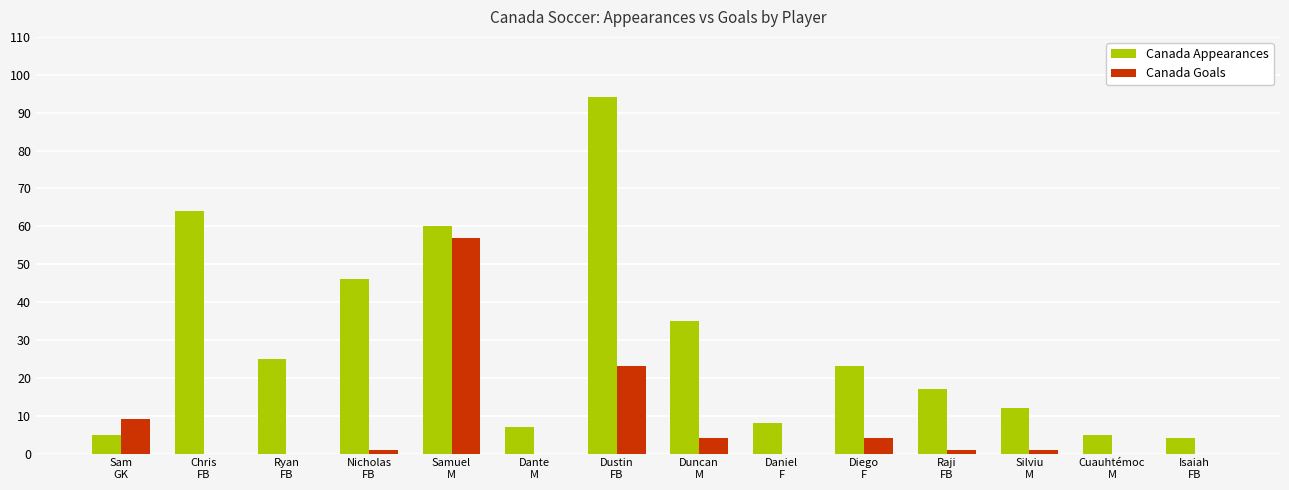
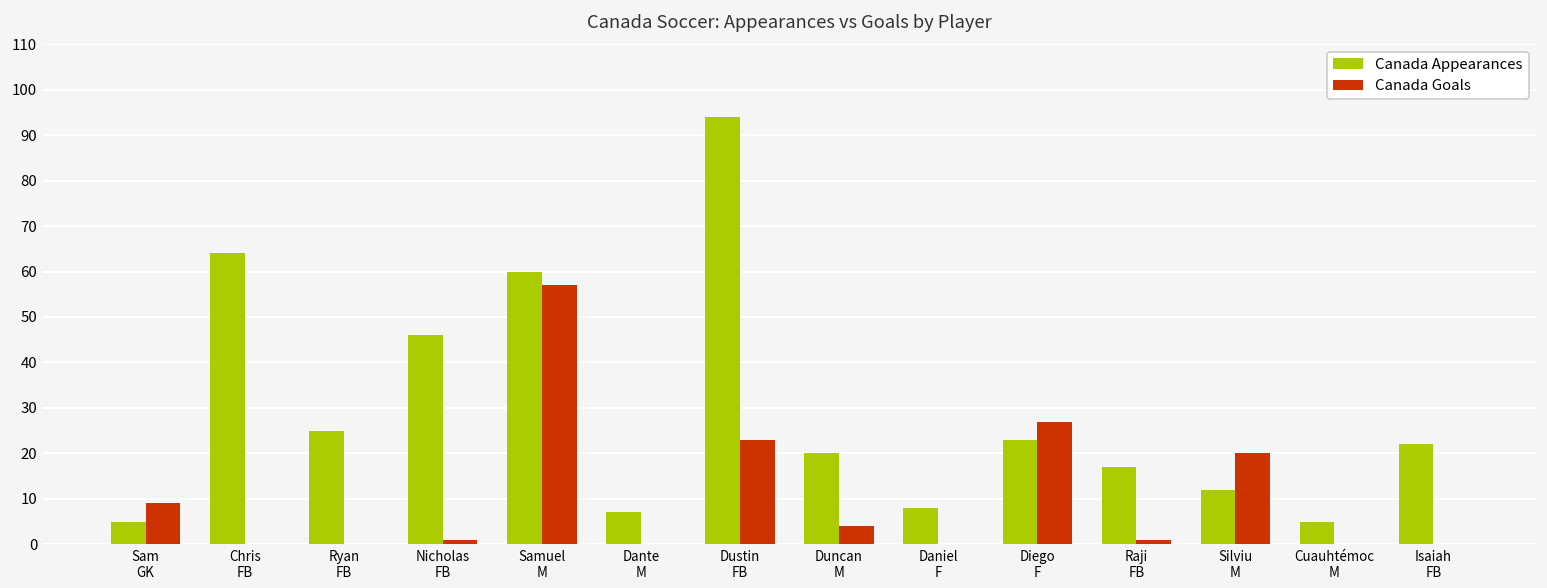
Canada Appearances, Duncan M: 35 -> 20
Canada Goals, Diego F: 4 -> 27
Canada Goals, Silviu M: 1 -> 20
Canada Appearances, Isaiah FB: 4 -> 22
